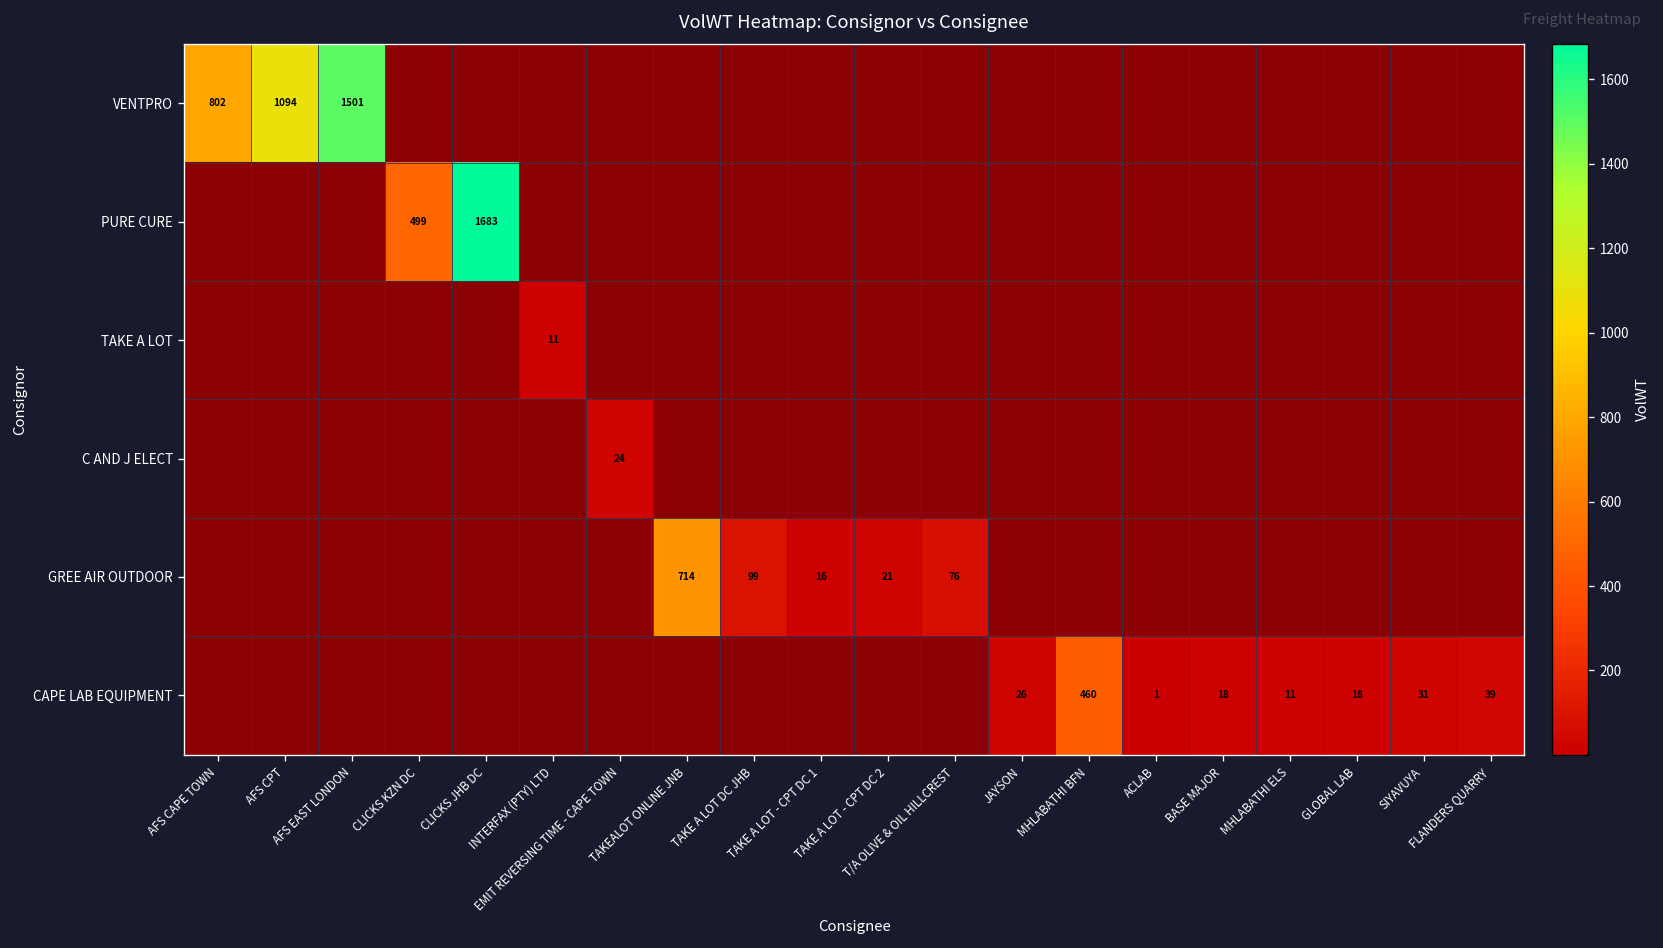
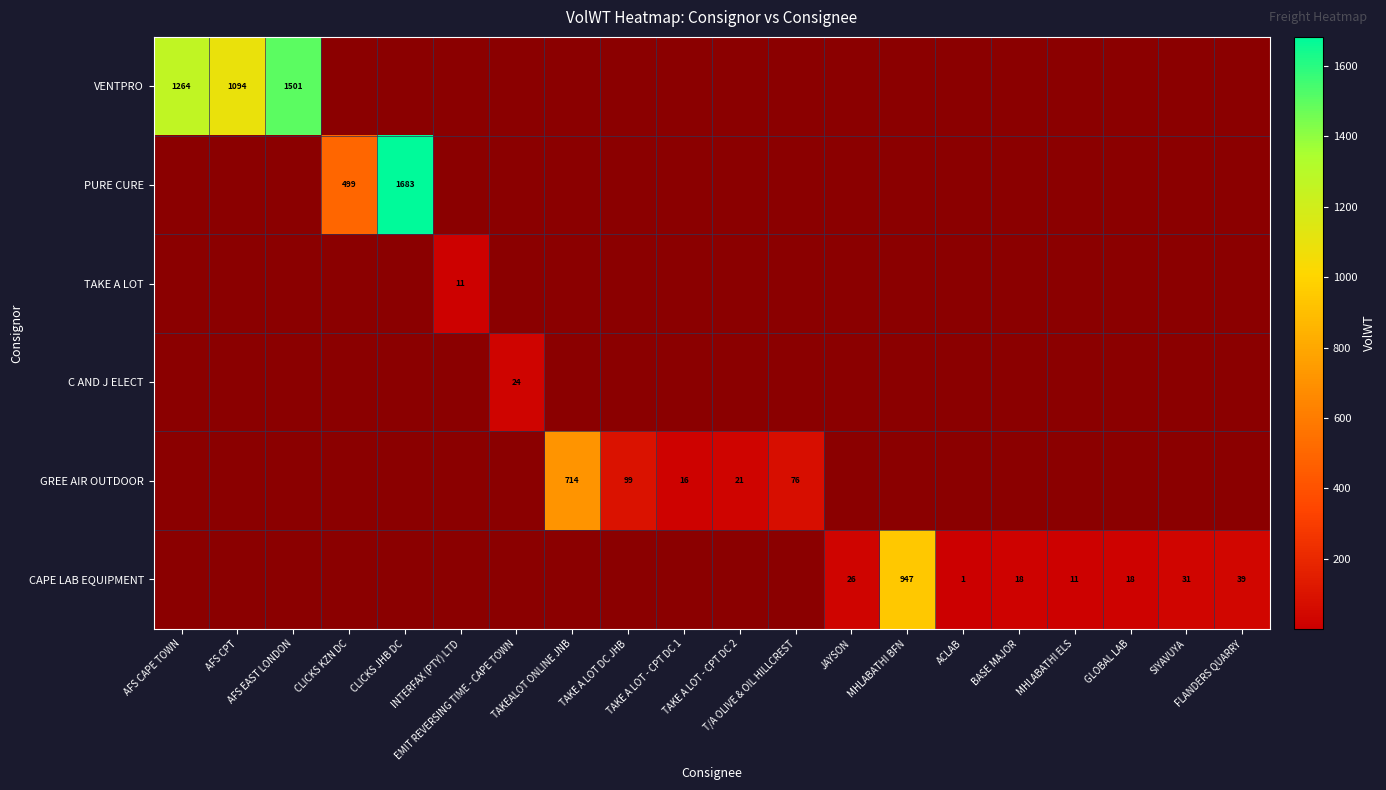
VENTPRO, AFS CAPE TOWN: 802 -> 1264
CAPE LAB EQUIPMENT, MHLABATHI BFN: 460 -> 947
